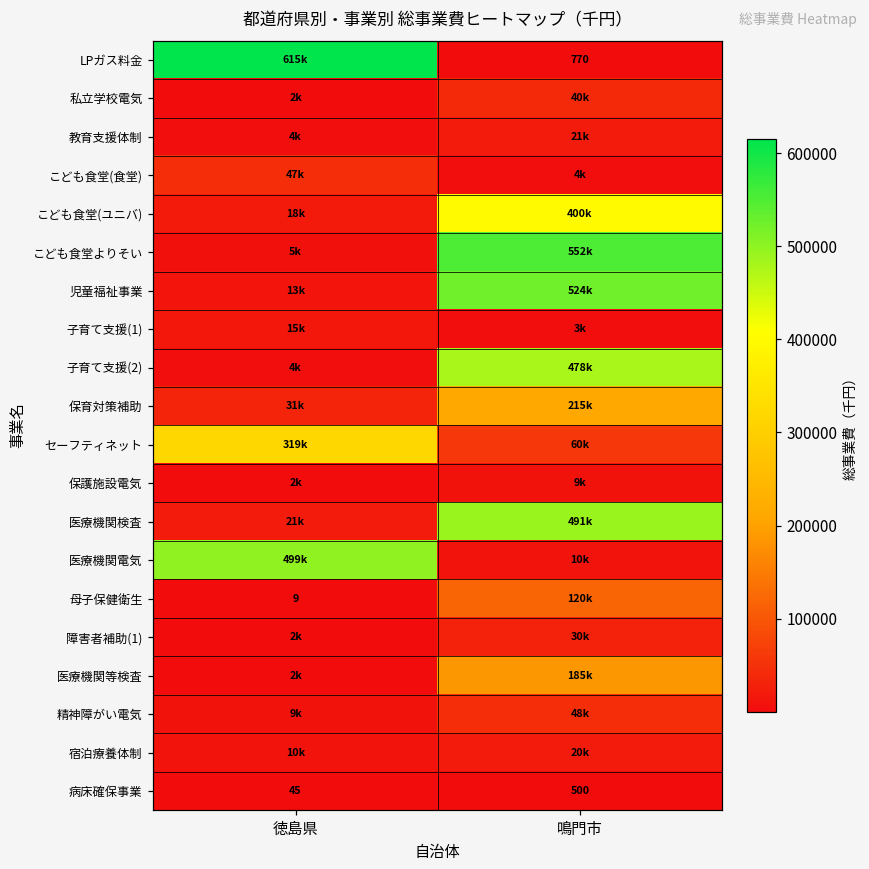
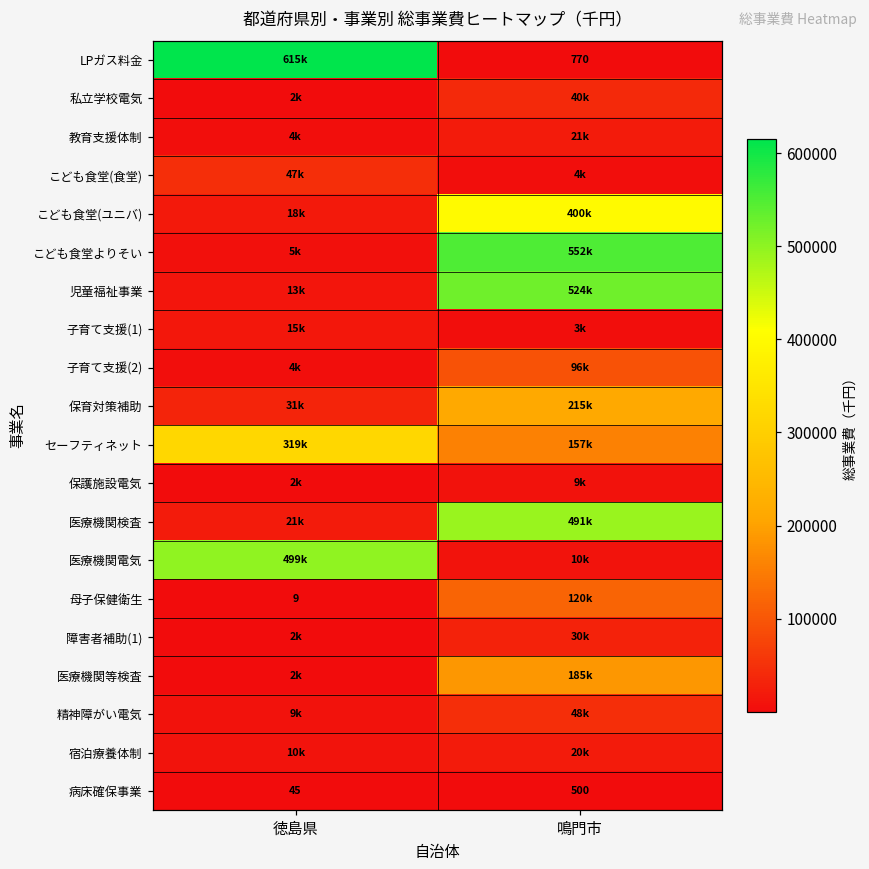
子育て支援(2), 鳴門市: 478k -> 96k
セーフティネット, 鳴門市: 60k -> 157k
